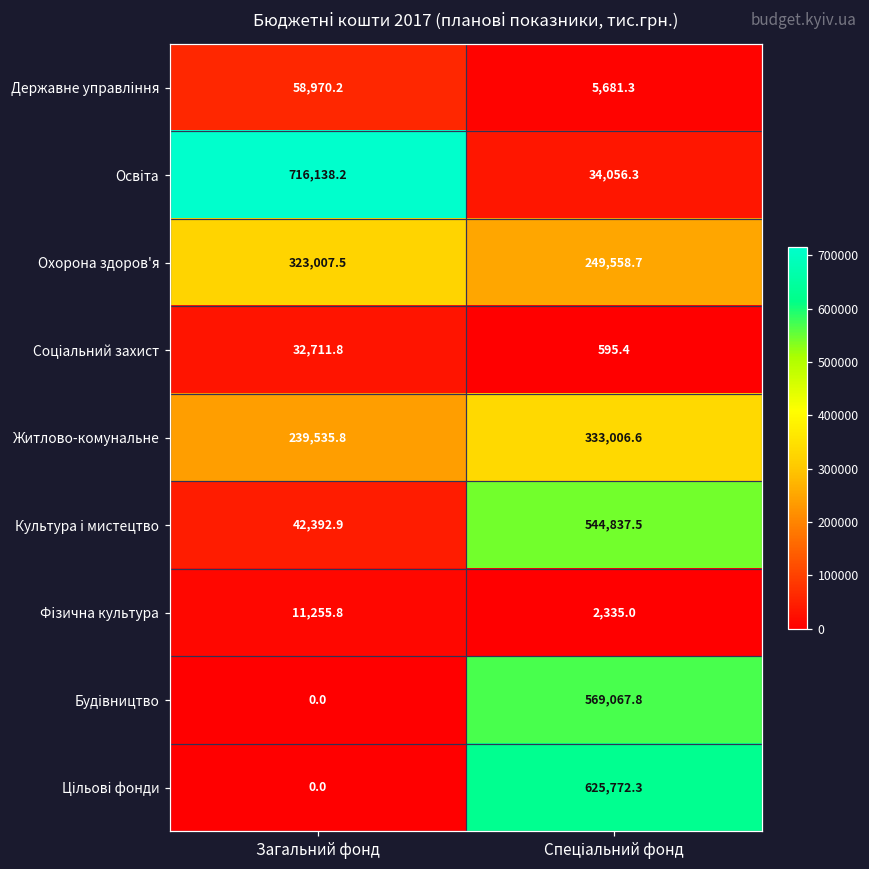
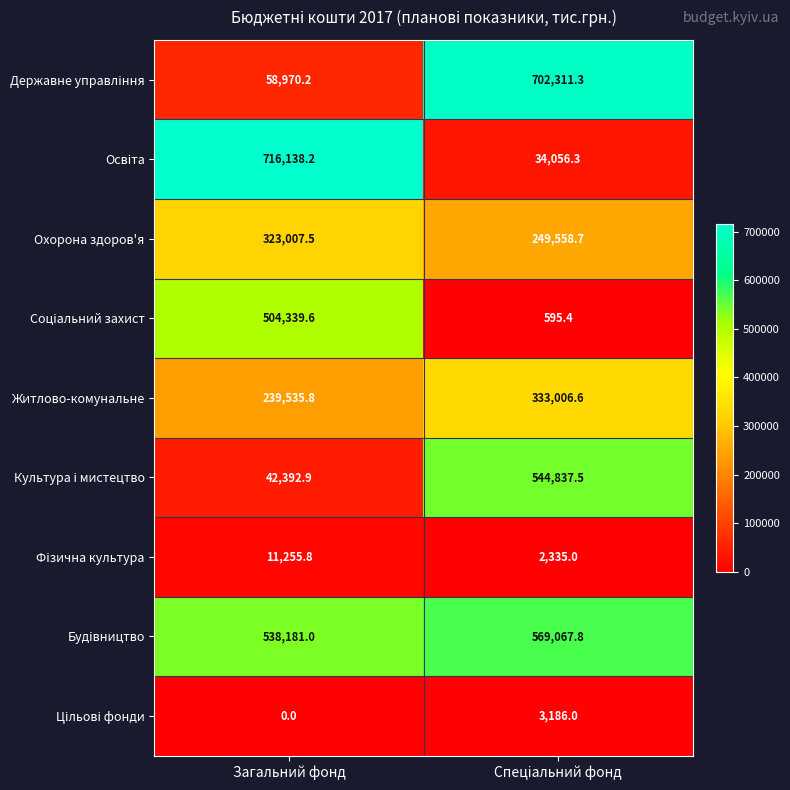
Державне управління, Спеціальний фонд: 5,681.3 -> 702,311.3
Соціальний захист, Загальний фонд: 32,711.8 -> 504,339.6
Будівництво, Загальний фонд: 0.0 -> 538,181.0
Цільові фонди, Спеціальний фонд: 625,772.3 -> 3,186.0
